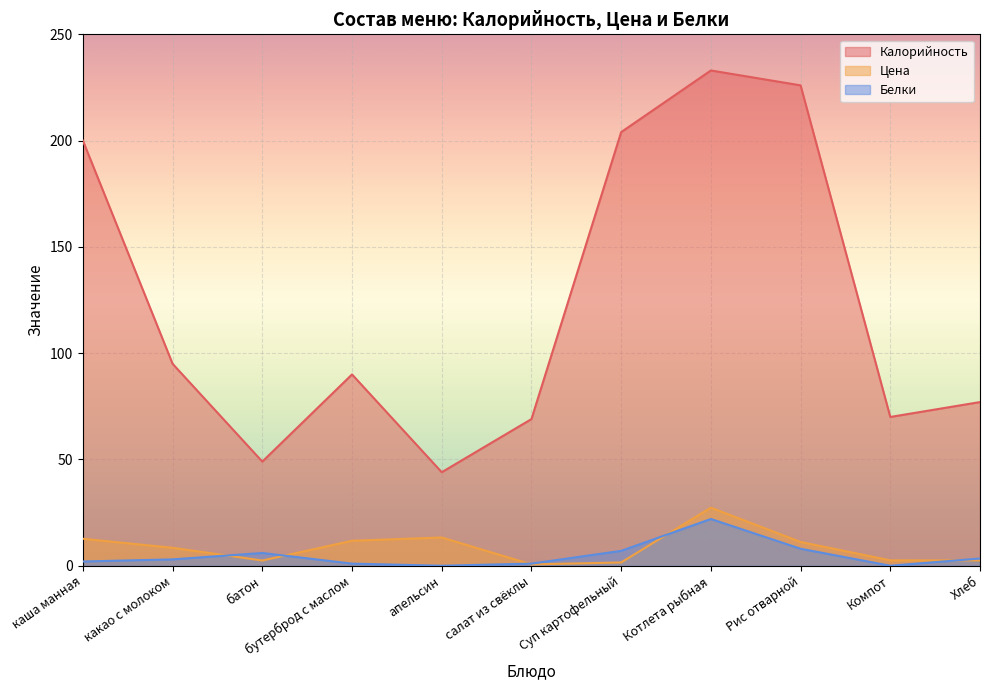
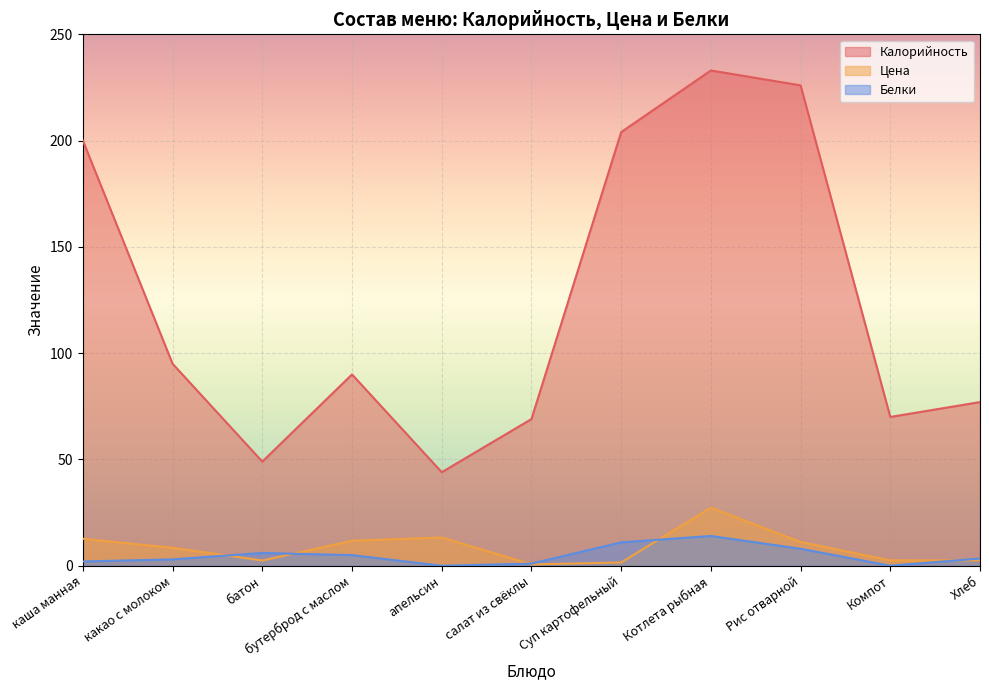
Белки, бутерброд с маслом: 1 -> 5
Белки, Суп картофельный: 7 -> 11
Белки, Котлета рыбная: 22 -> 14
